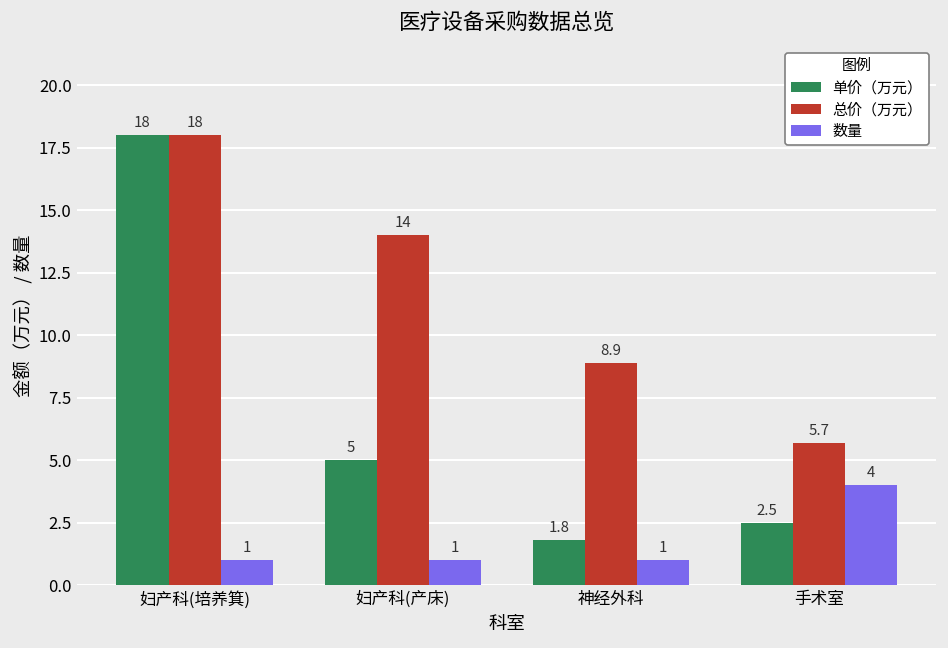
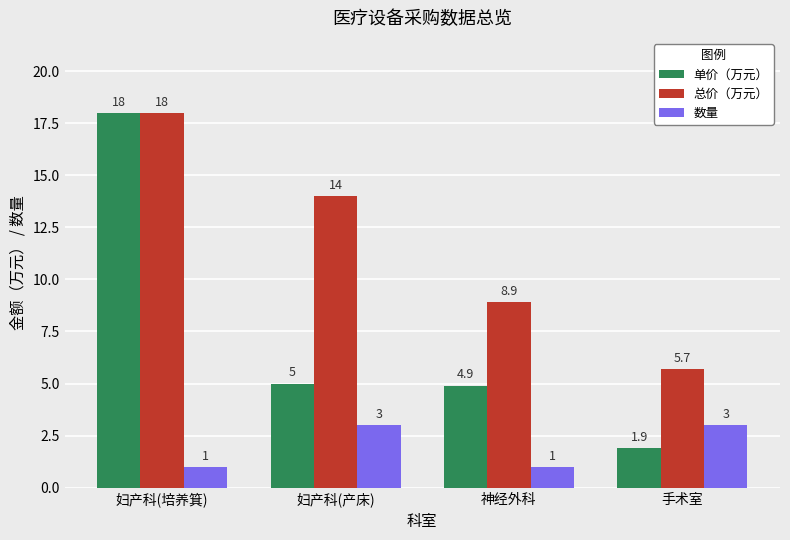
数量, 妇产科(产床): 1 -> 3
单价（万元）, 神经外科: 1.8 -> 4.9
单价（万元）, 手术室: 2.5 -> 1.9
数量, 手术室: 4 -> 3
